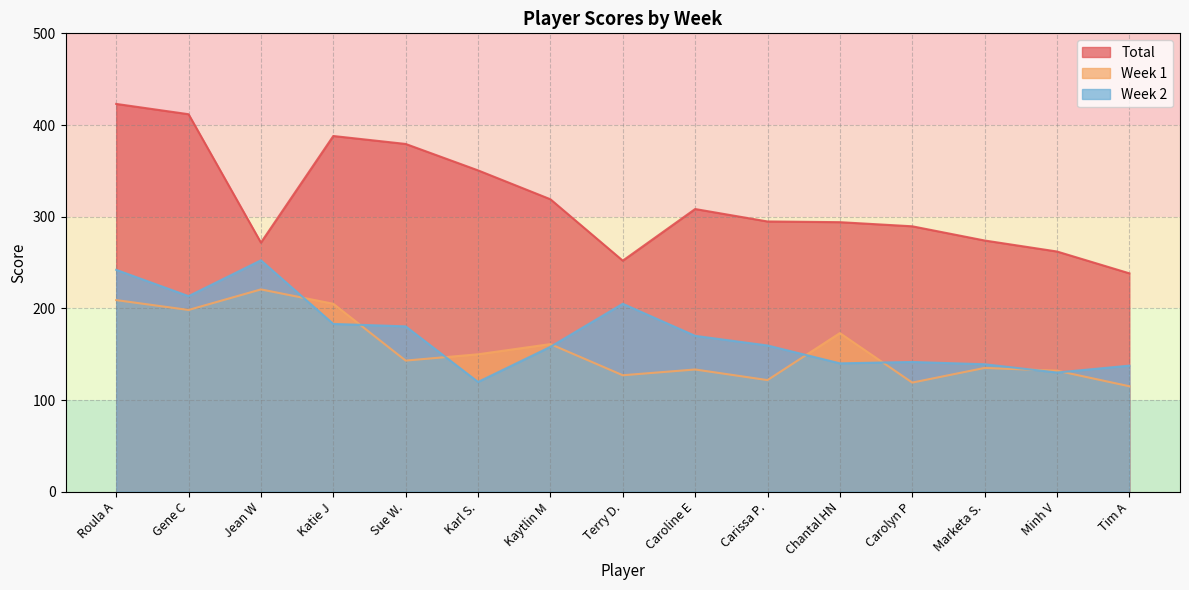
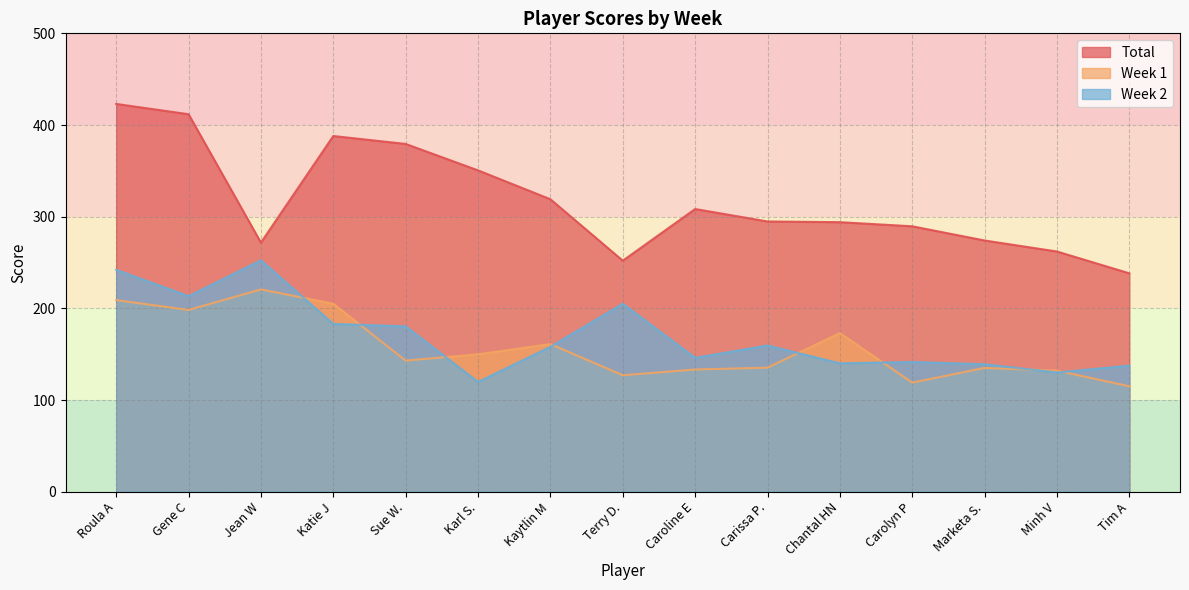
Week 2, Caroline E: 170 -> 150
Week 1, Carissa P.: 120 -> 140
